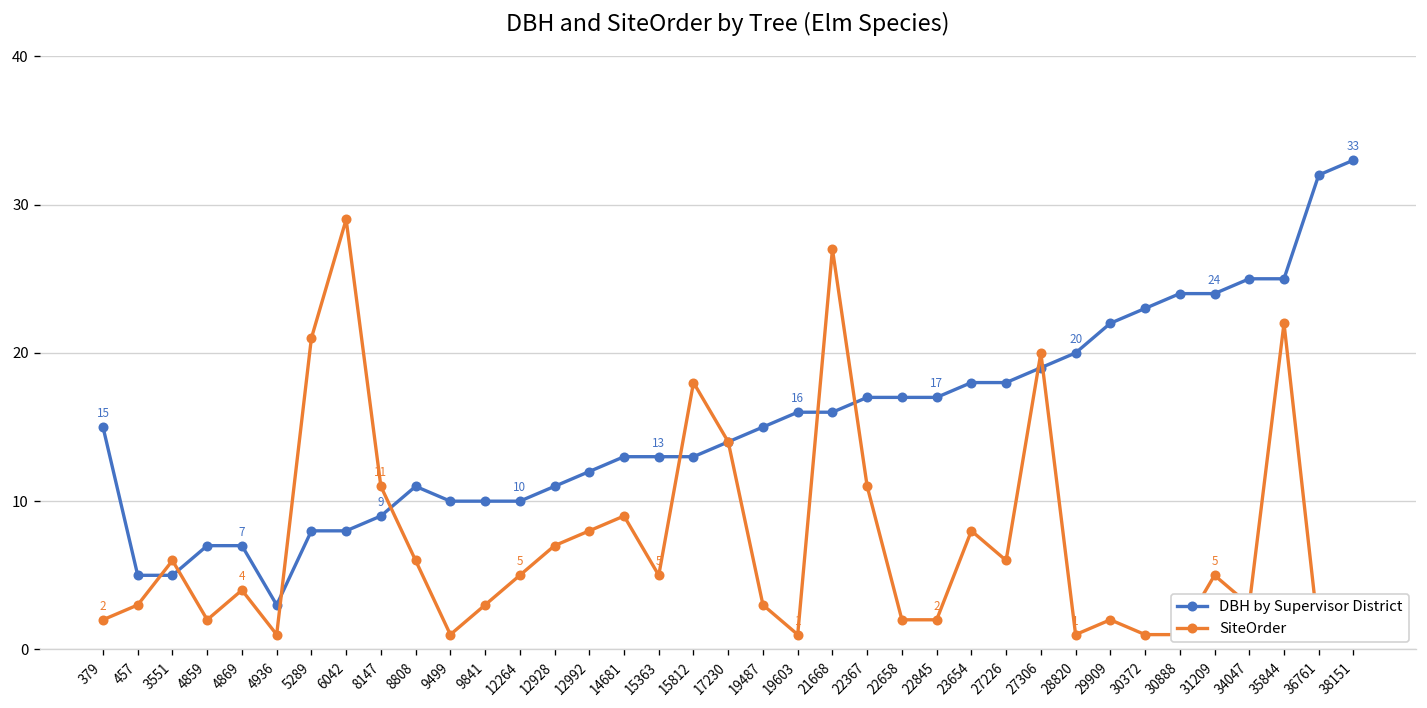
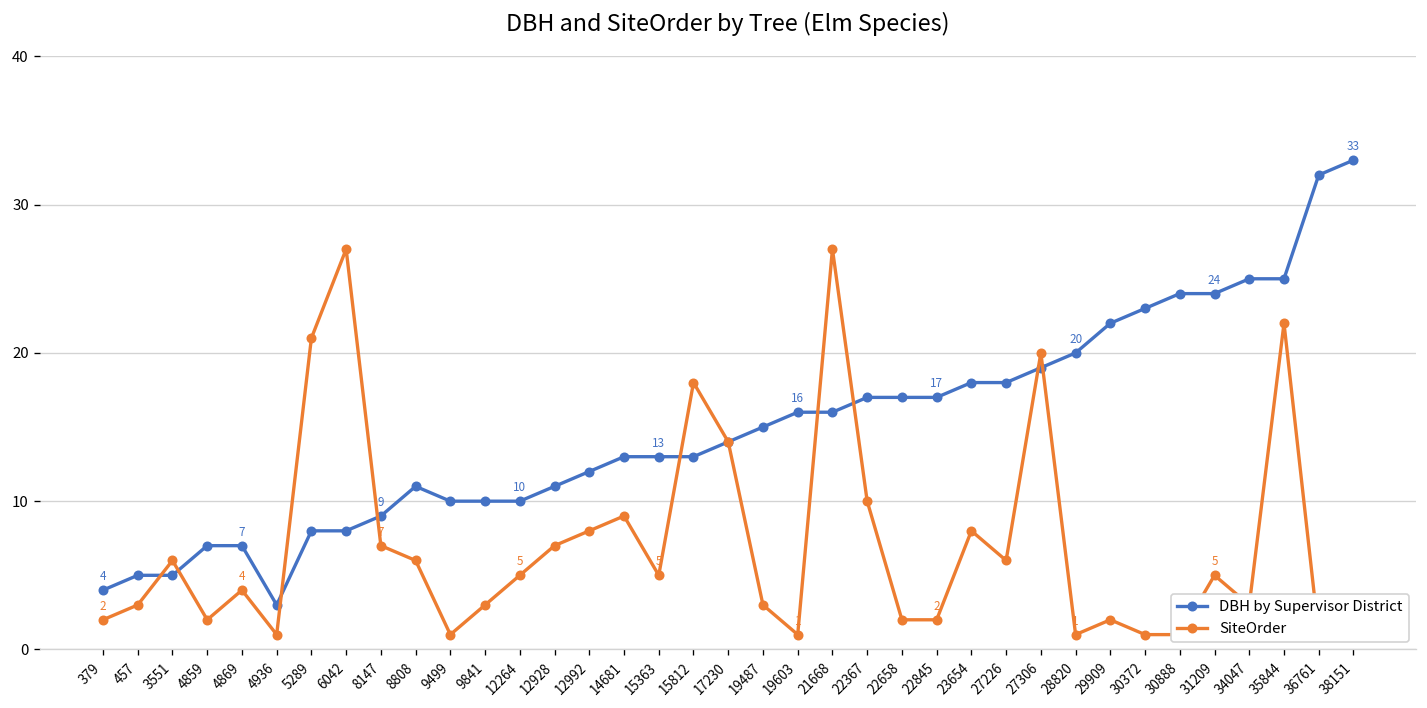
DBH by Supervisor District, 379: 15 -> 4
SiteOrder, 6042: 29 -> 27
SiteOrder, 8147: 11 -> 7
SiteOrder, 22367: 11 -> 10
